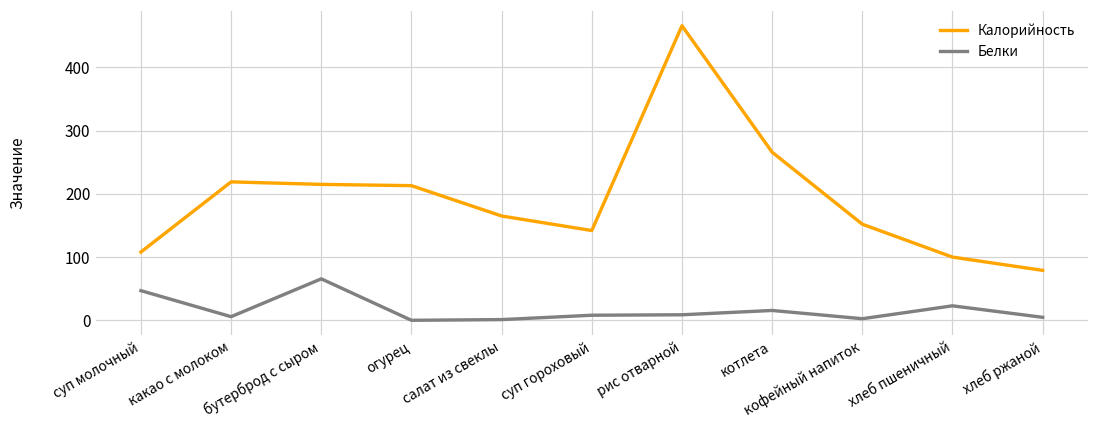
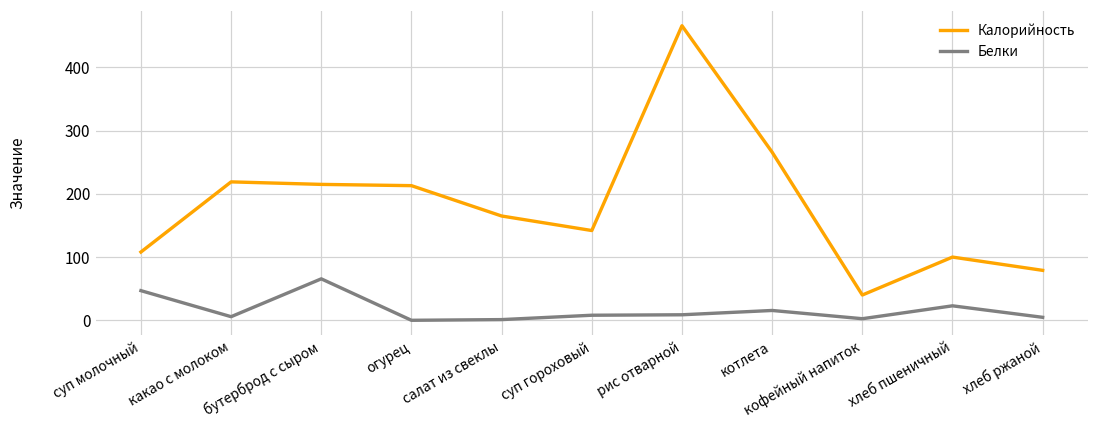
Калорийность, кофейный напиток: 150 -> 40
